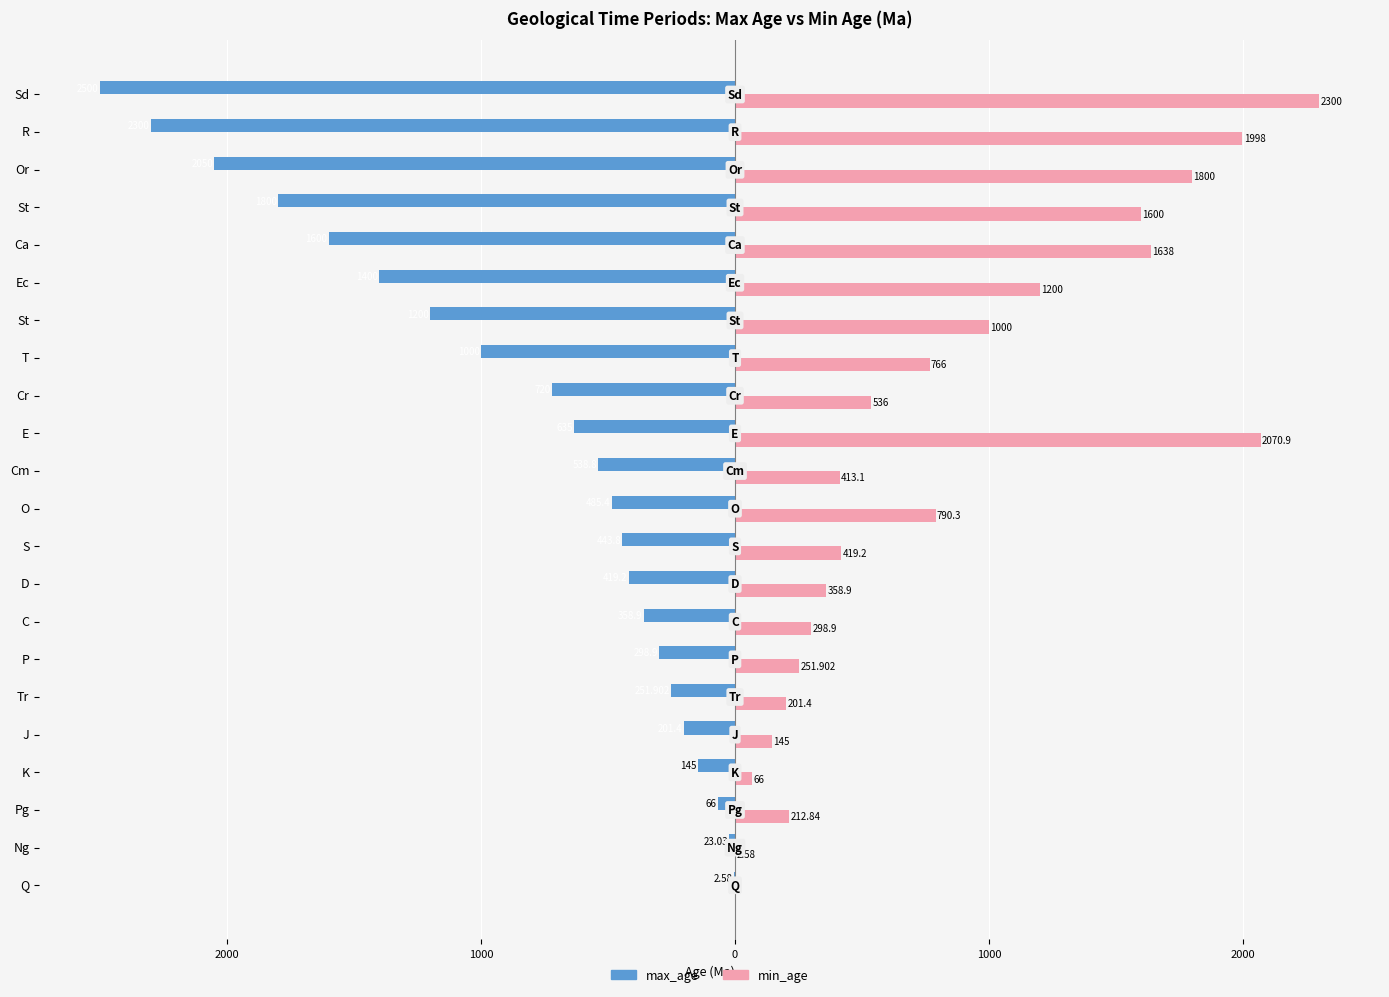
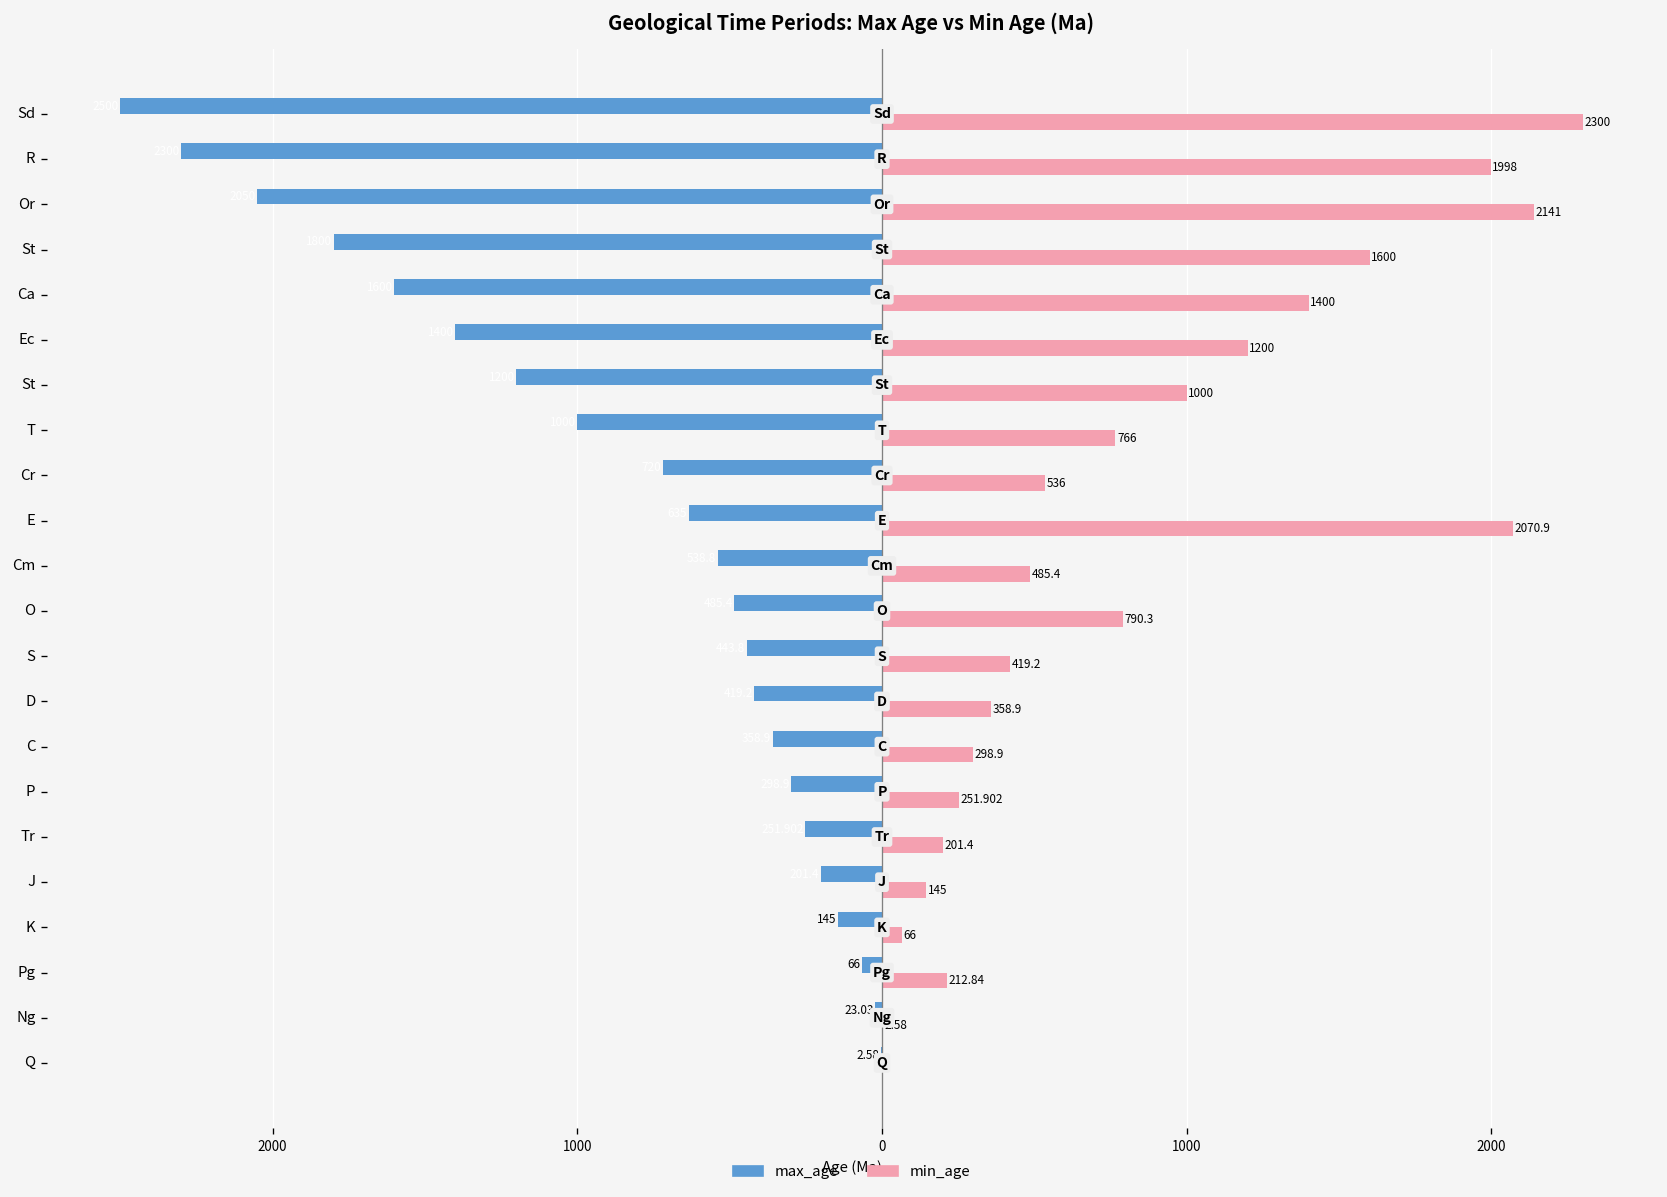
min_age, Or: 1800 -> 2141
min_age, Ca: 1638 -> 1400
min_age, Cm: 413.1 -> 485.4
